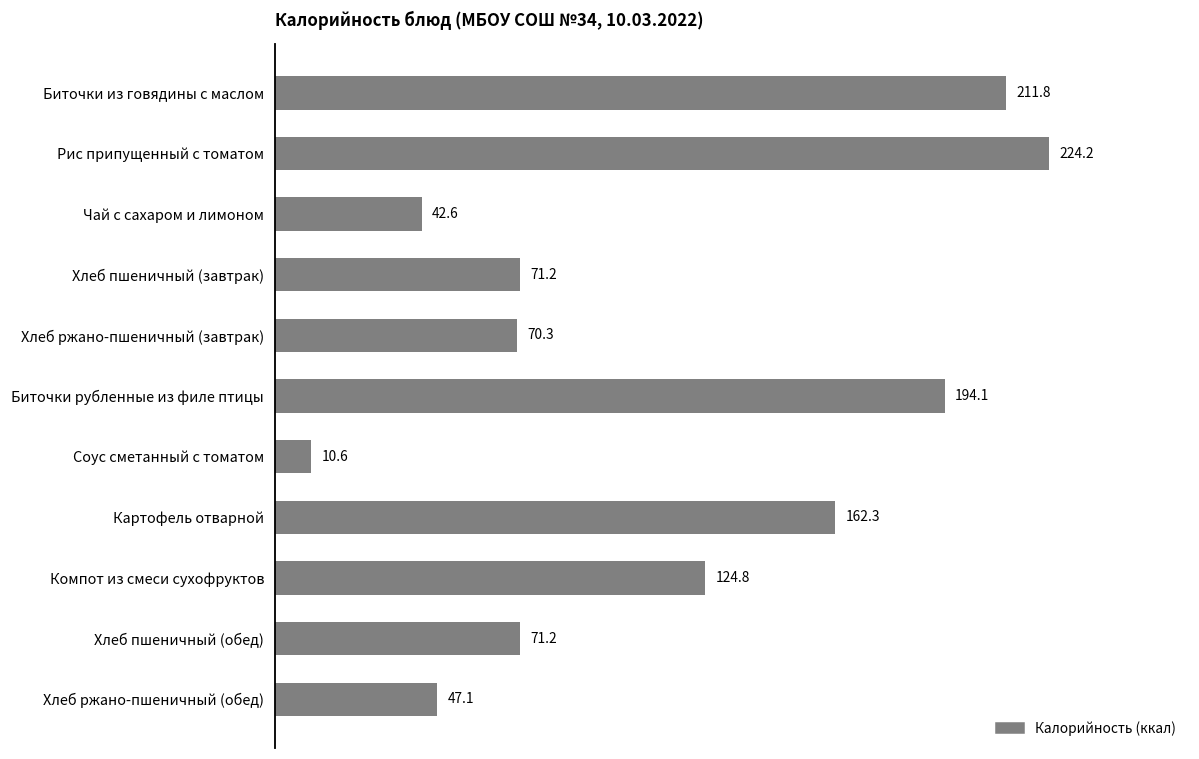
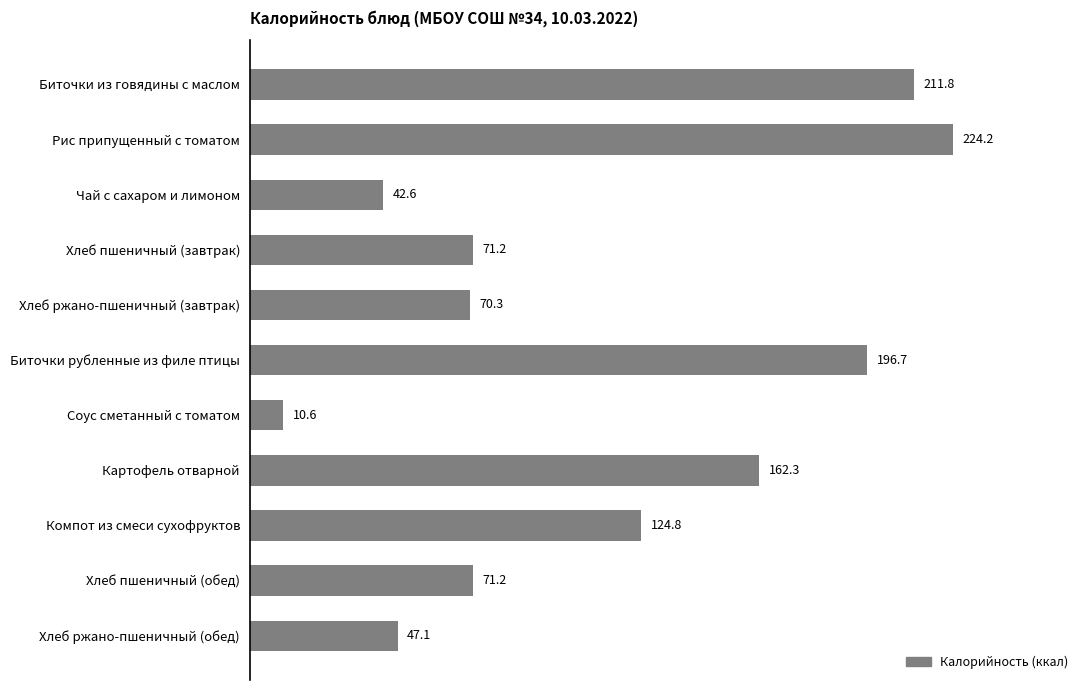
Биточки рубленные из филе птицы: 194.1 -> 196.7
